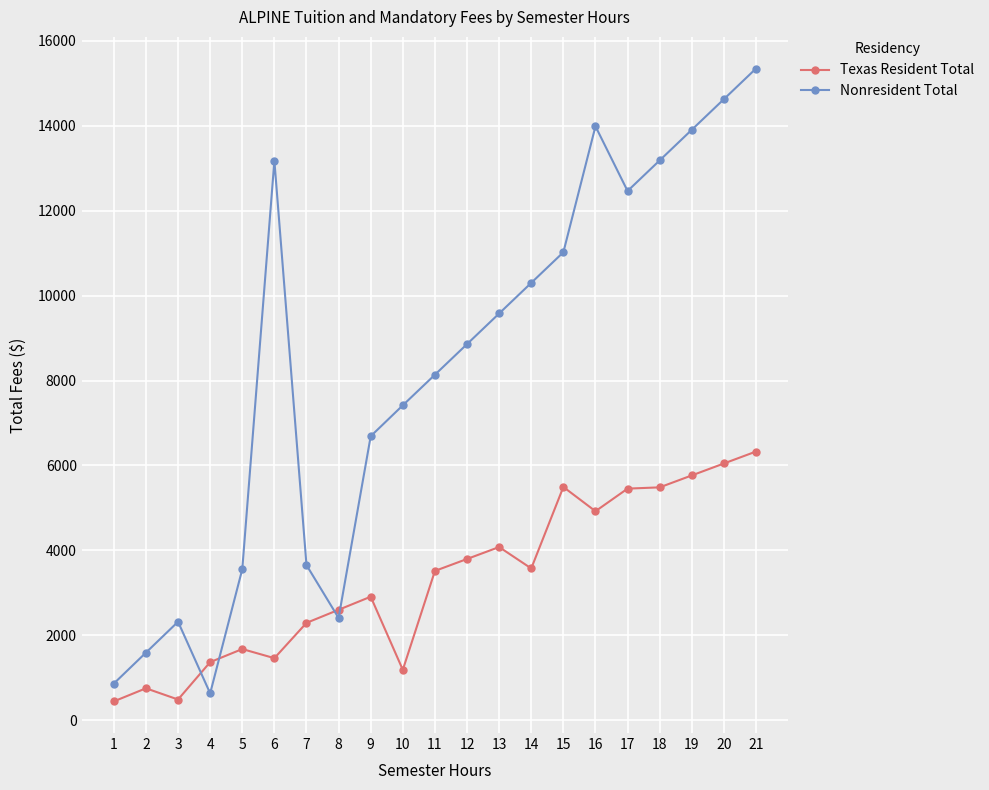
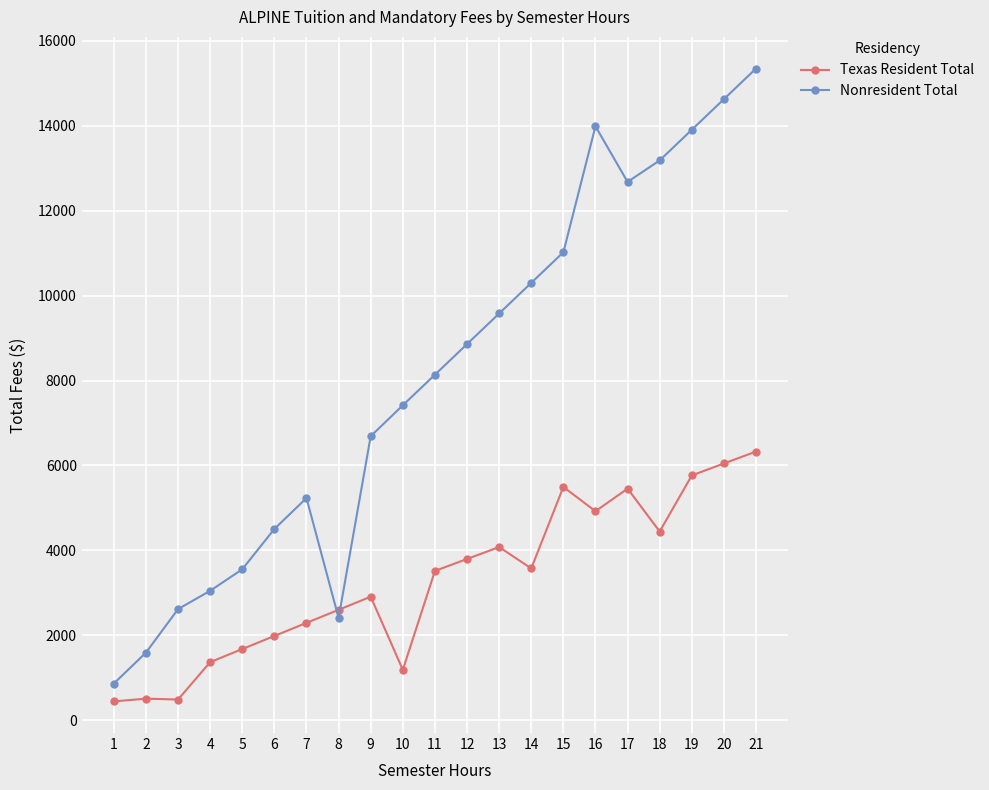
Texas Resident Total, 2: 800 -> 500
Nonresident Total, 3: 2300 -> 2600
Nonresident Total, 4: 600 -> 3000
Texas Resident Total, 6: 1500 -> 2000
Nonresident Total, 6: 13200 -> 4500
Nonresident Total, 7: 3700 -> 5200
Nonresident Total, 17: 12500 -> 12700
Texas Resident Total, 18: 5500 -> 4400
